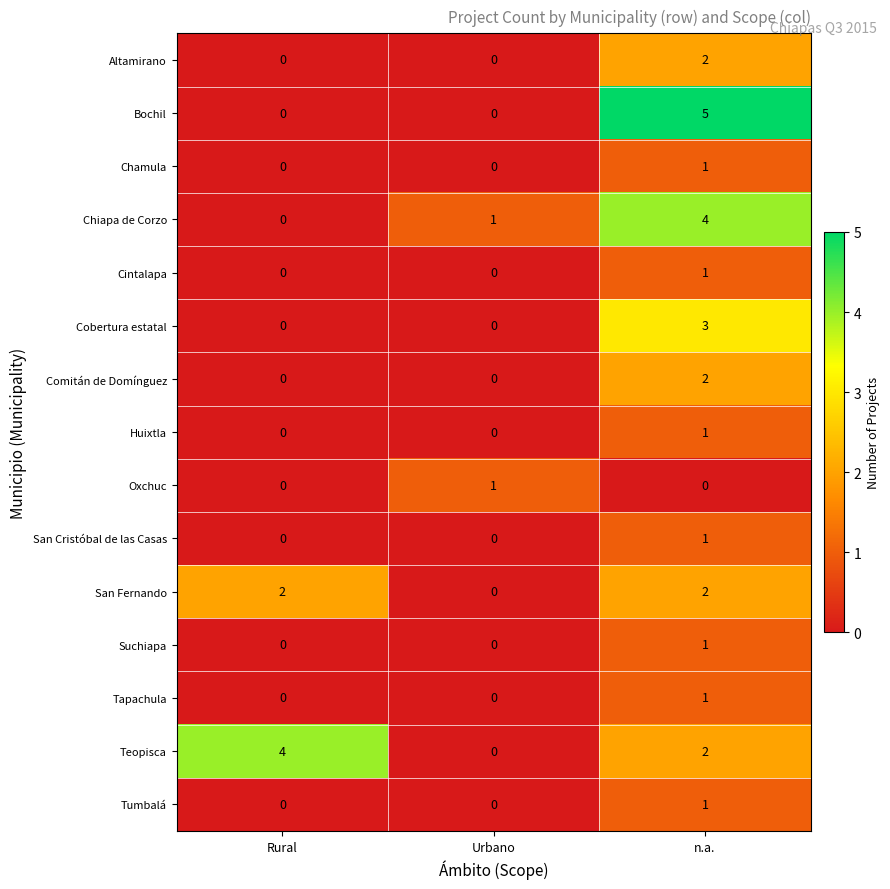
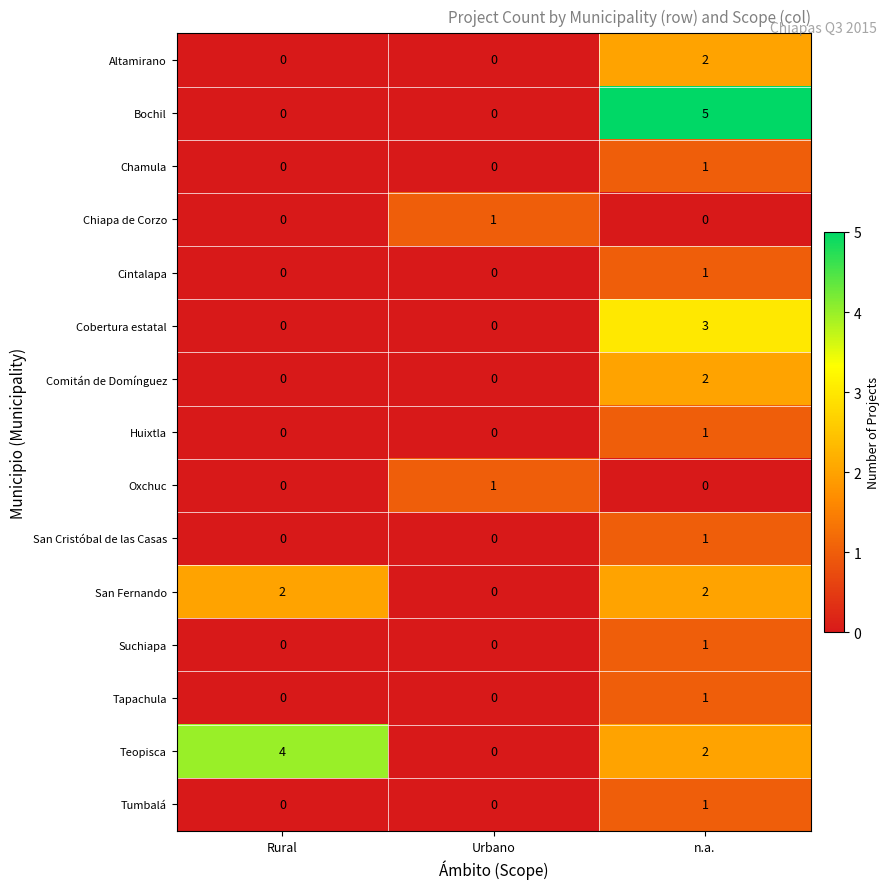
Chiapa de Corzo, n.a.: 4 -> 0
